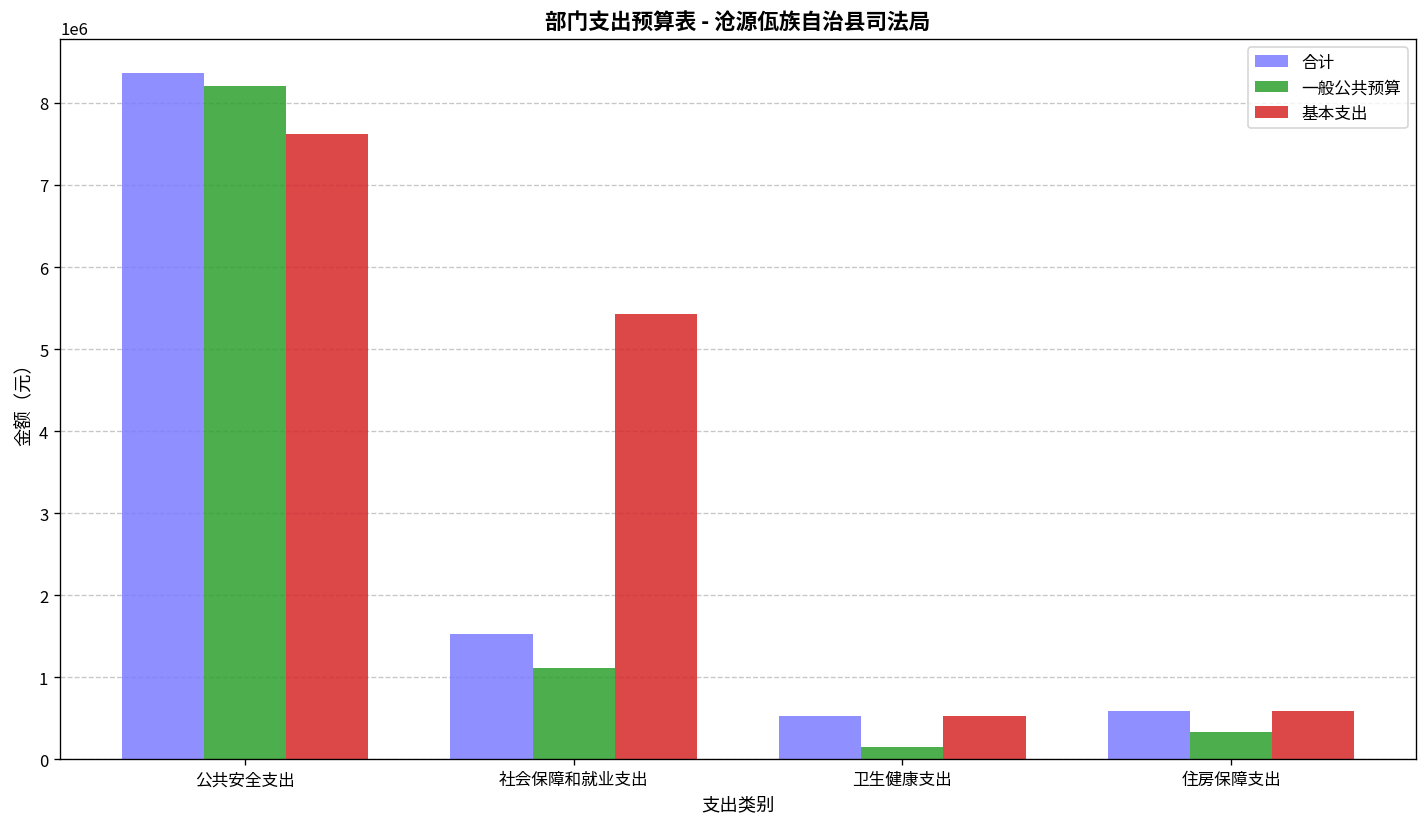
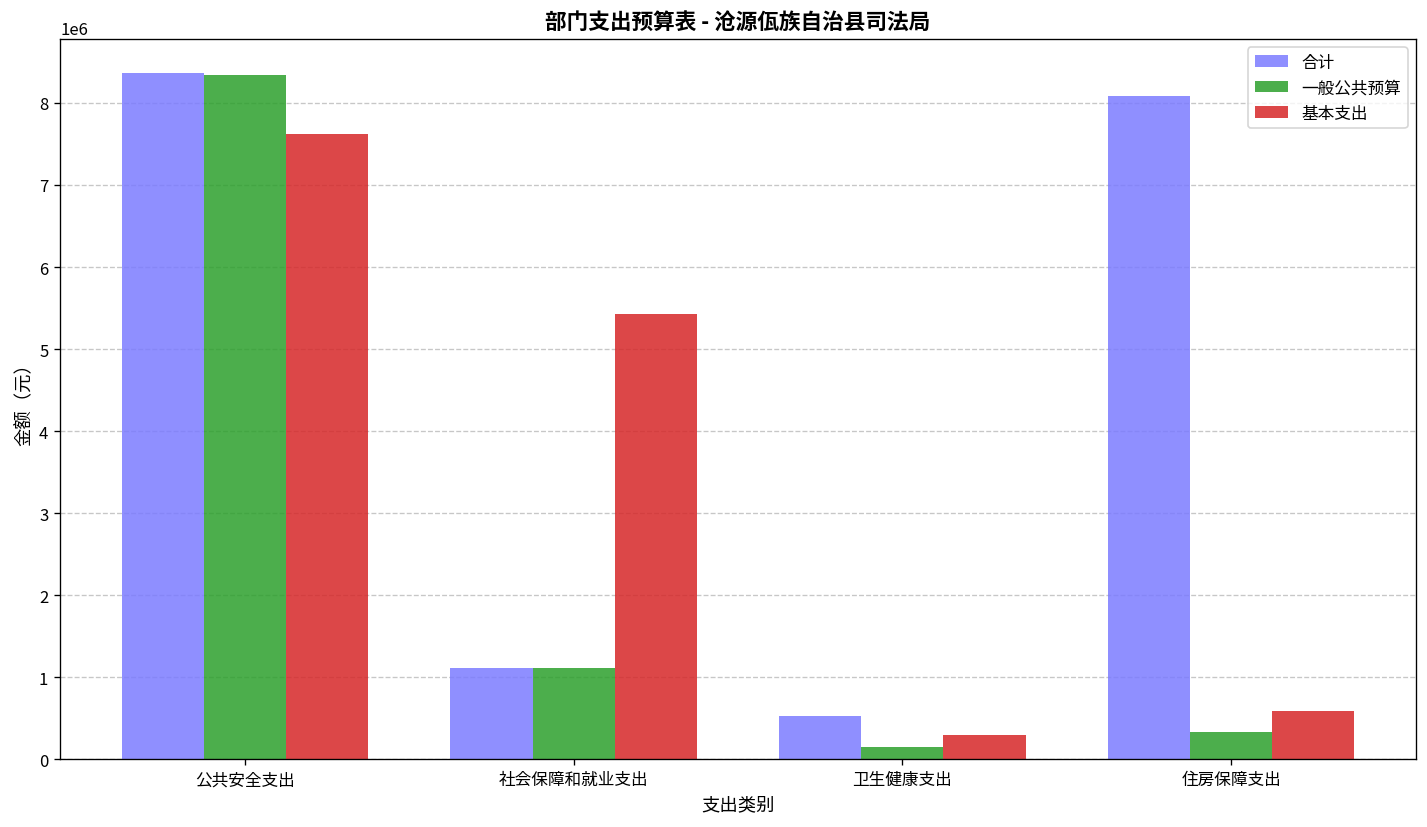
一般公共预算, 公共安全支出: 8200000 -> 8300000
合计, 社会保障和就业支出: 1500000 -> 1100000
基本支出, 卫生健康支出: 500000 -> 300000
合计, 住房保障支出: 600000 -> 8100000
